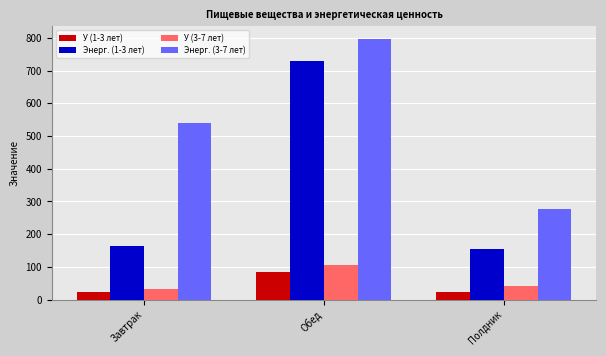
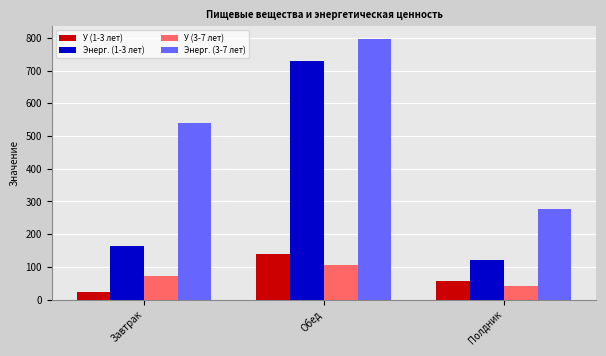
У (3-7 лет), Завтрак: 30 -> 70
У (1-3 лет), Обед: 80 -> 140
У (1-3 лет), Полдник: 20 -> 60
Энерг. (1-3 лет), Полдник: 150 -> 120
